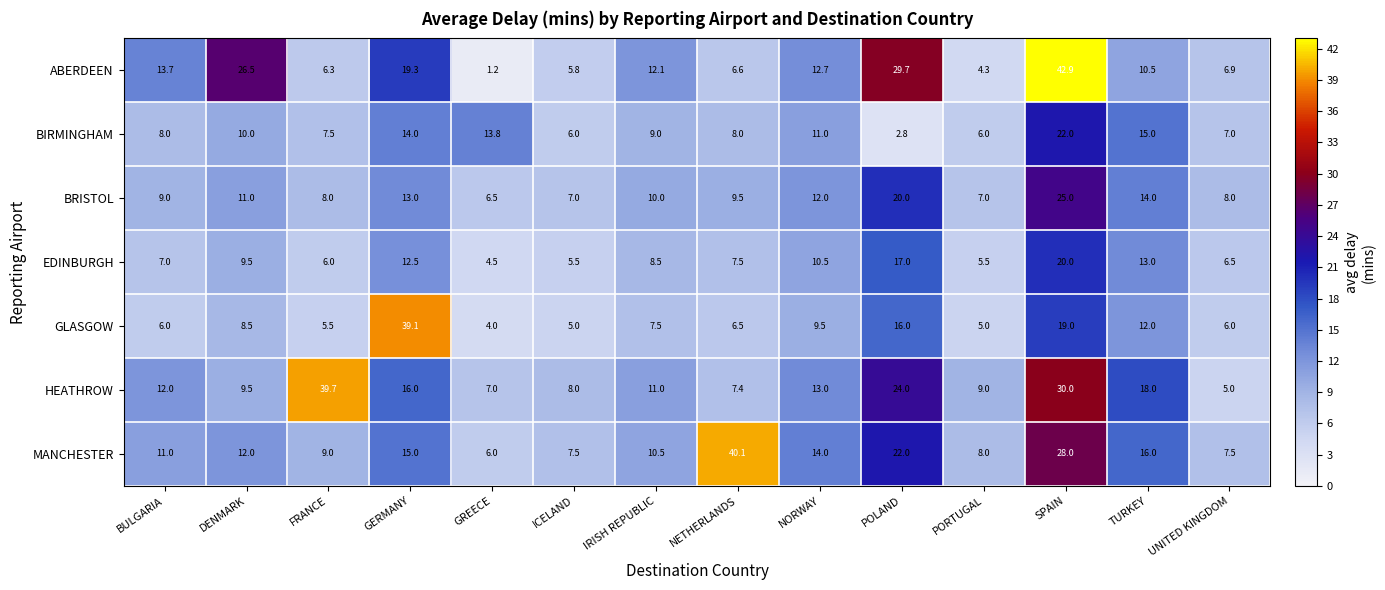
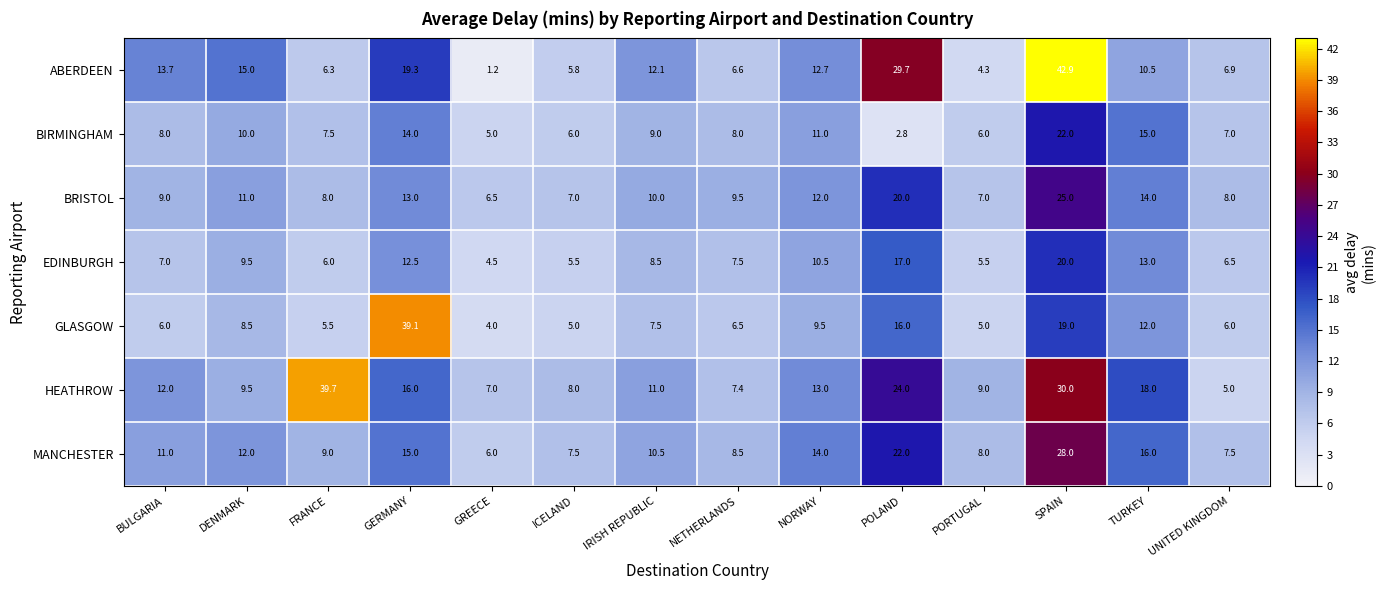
ABERDEEN, DENMARK: 26.5 -> 15.0
BIRMINGHAM, GREECE: 13.8 -> 5.0
MANCHESTER, NETHERLANDS: 40.1 -> 8.5
